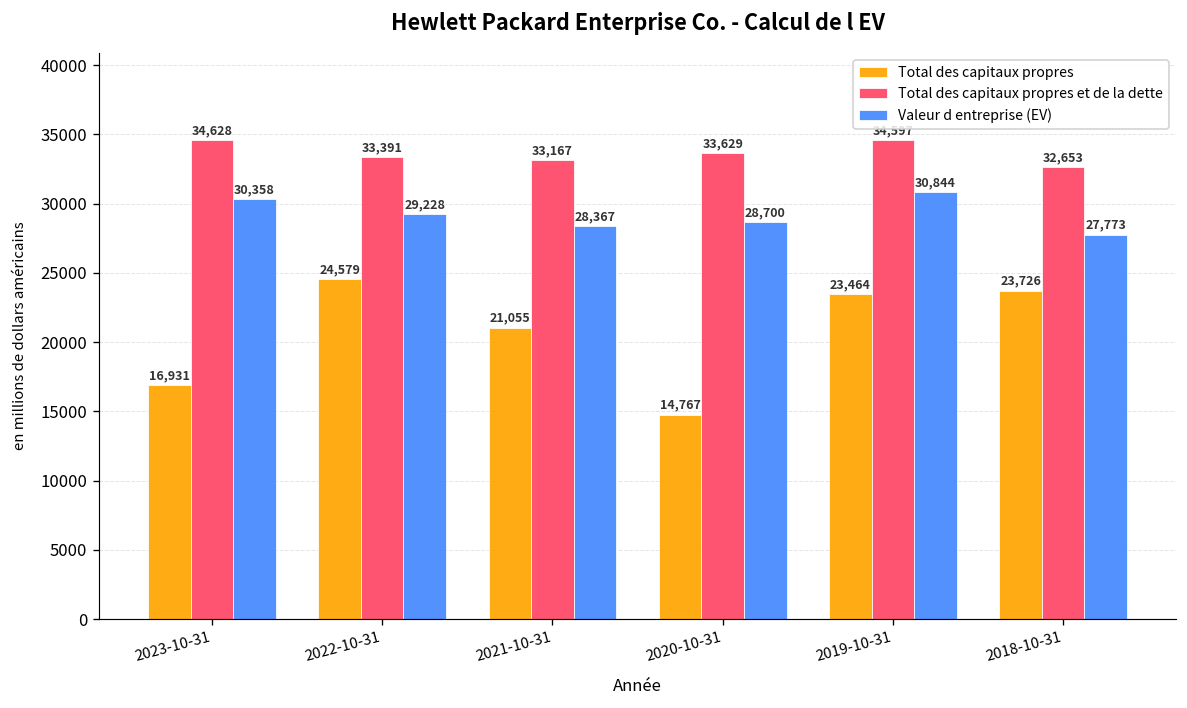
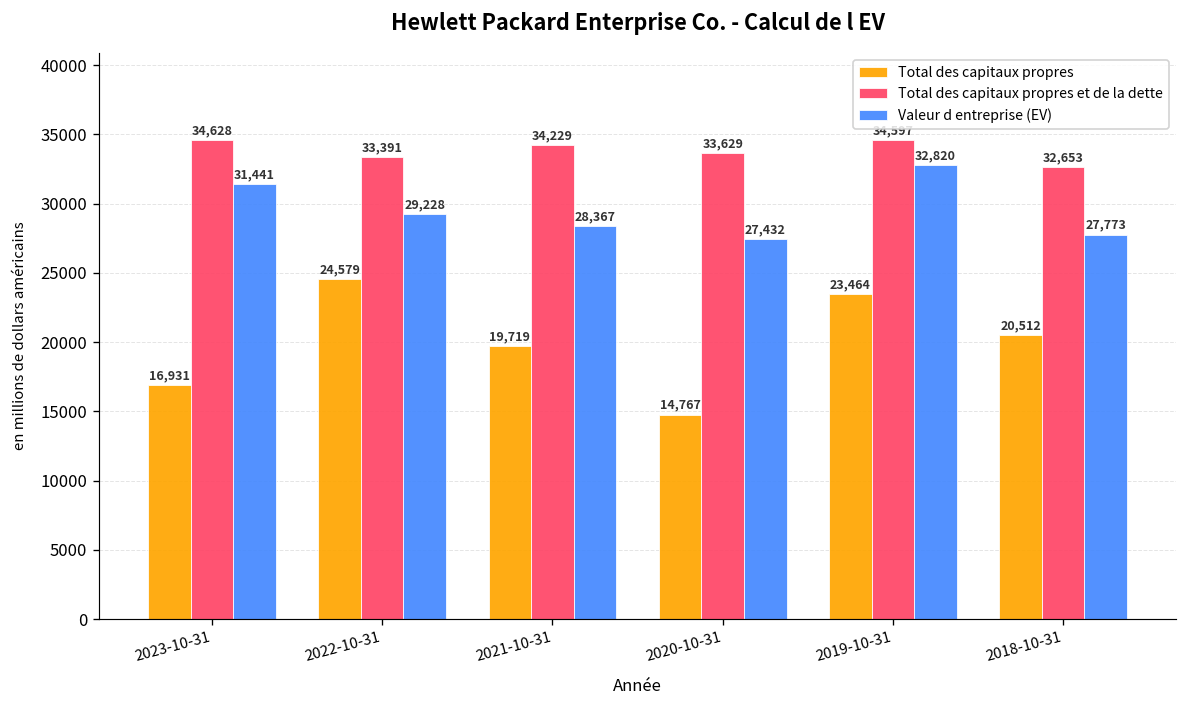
Valeur d entreprise (EV), 2023-10-31: 30,358 -> 31,441
Total des capitaux propres, 2021-10-31: 21,055 -> 19,719
Total des capitaux propres et de la dette, 2021-10-31: 33,167 -> 34,229
Valeur d entreprise (EV), 2020-10-31: 28,700 -> 27,432
Valeur d entreprise (EV), 2019-10-31: 30,844 -> 32,820
Total des capitaux propres, 2018-10-31: 23,726 -> 20,512
